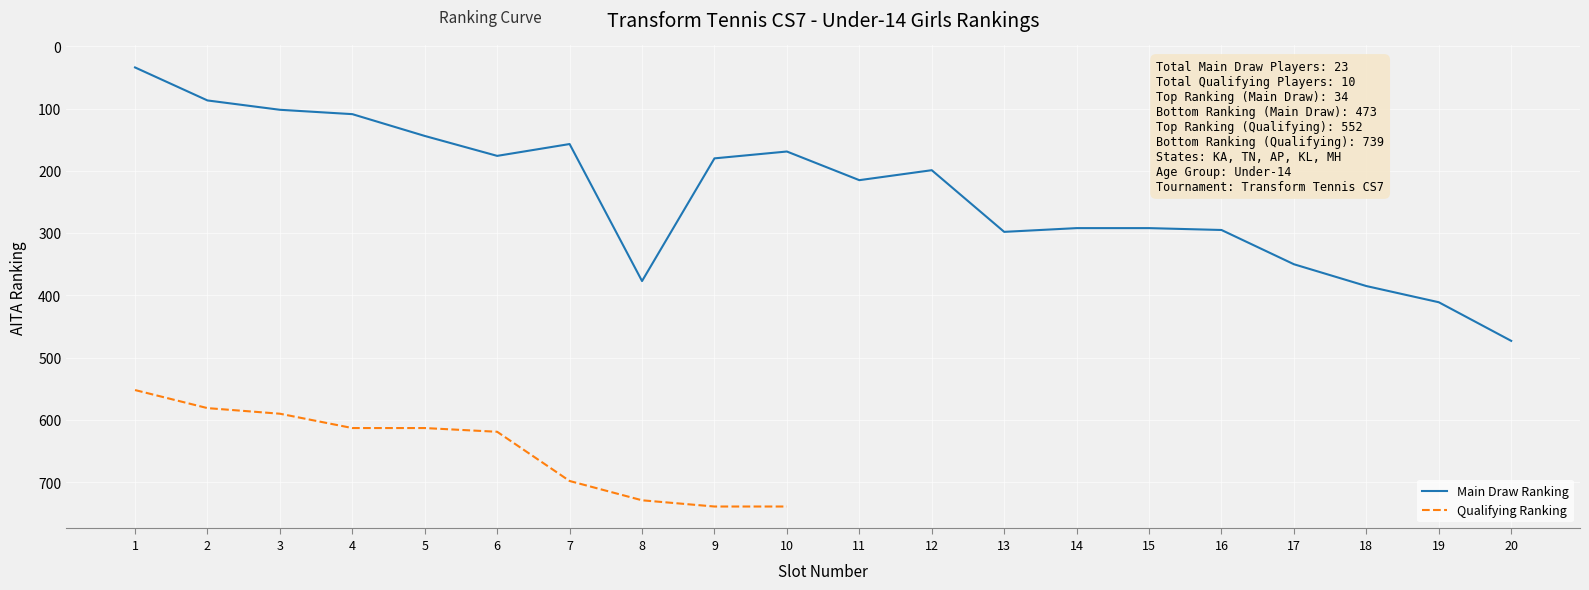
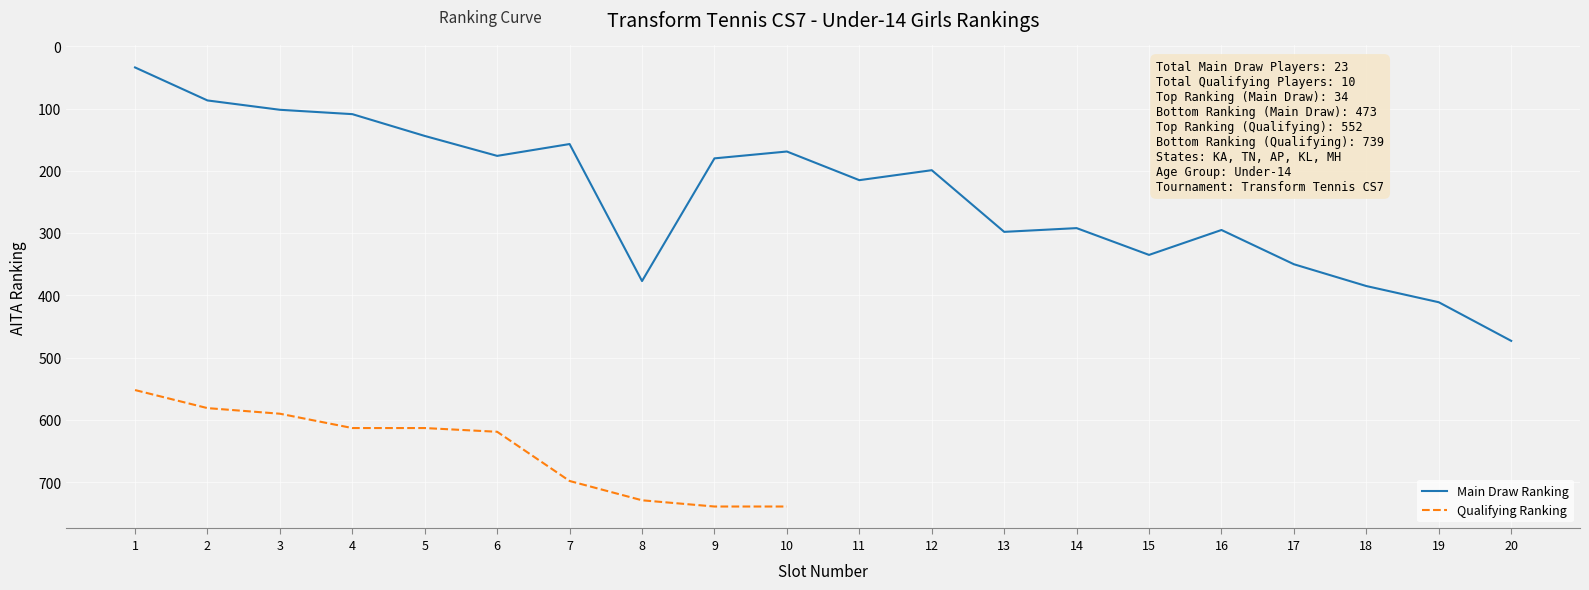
Main Draw Ranking, 15: 290 -> 340
